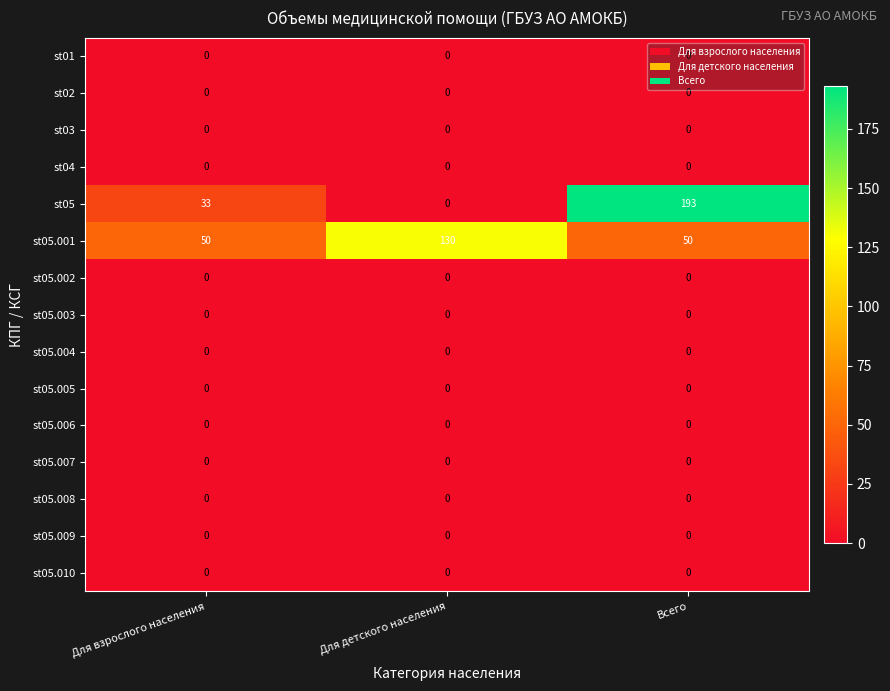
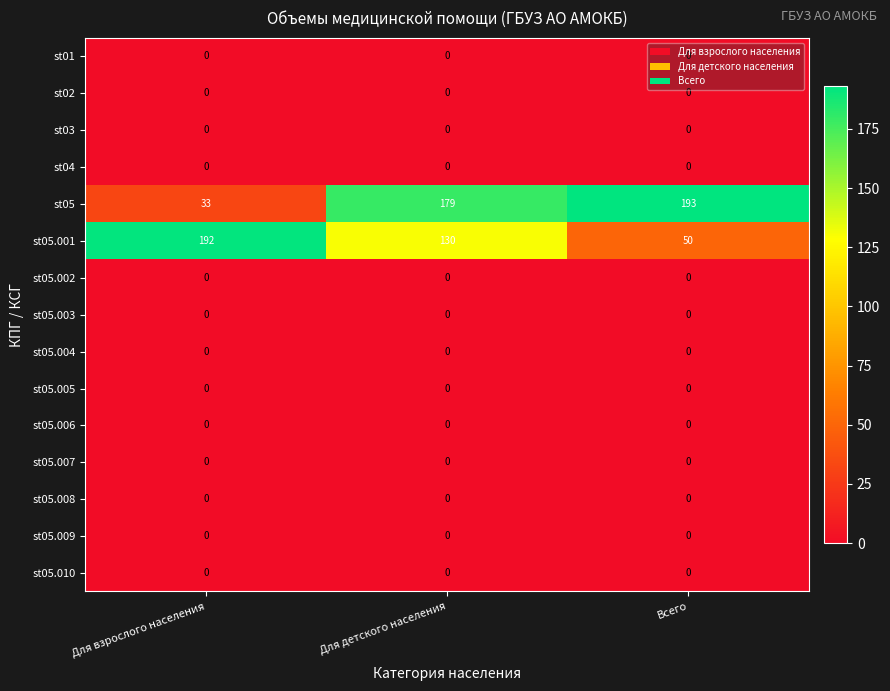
st05, Для детского населения: 0 -> 179
st05.001, Для взрослого населения: 50 -> 192
